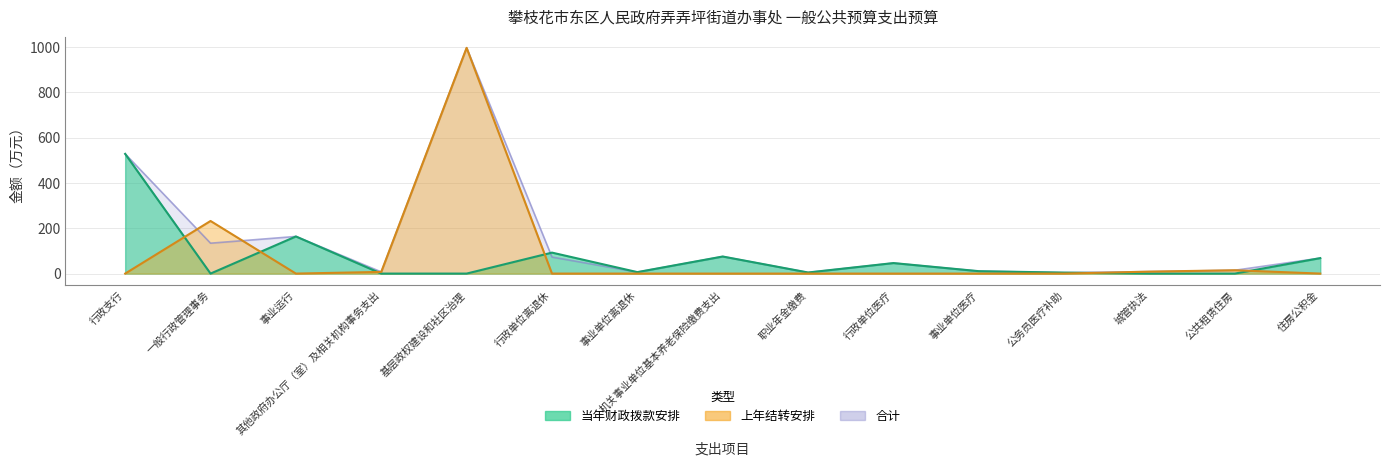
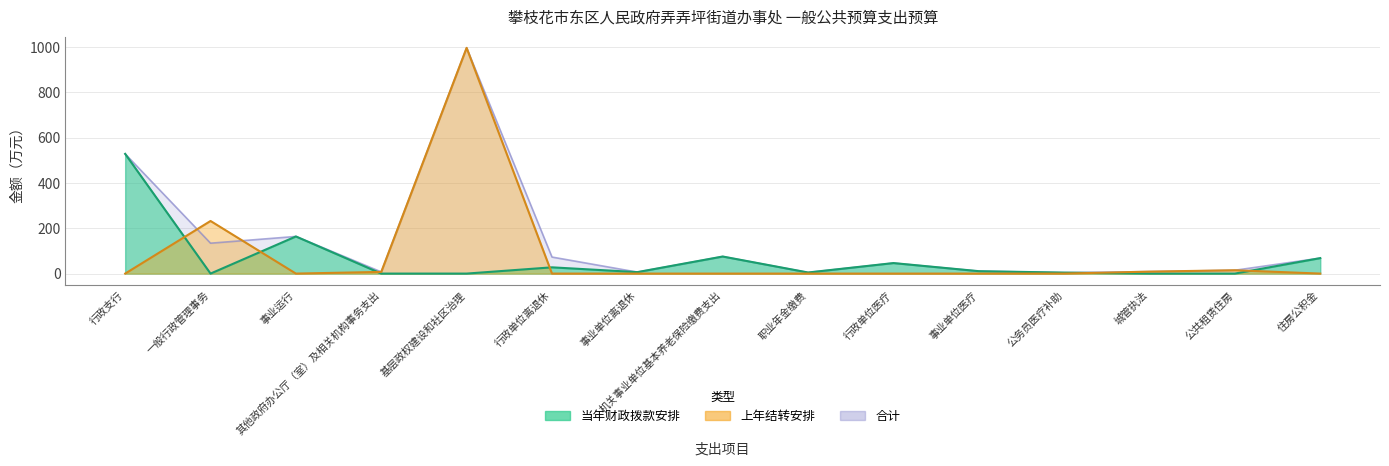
当年财政拨款安排, 行政单位离退休: 90 -> 30
